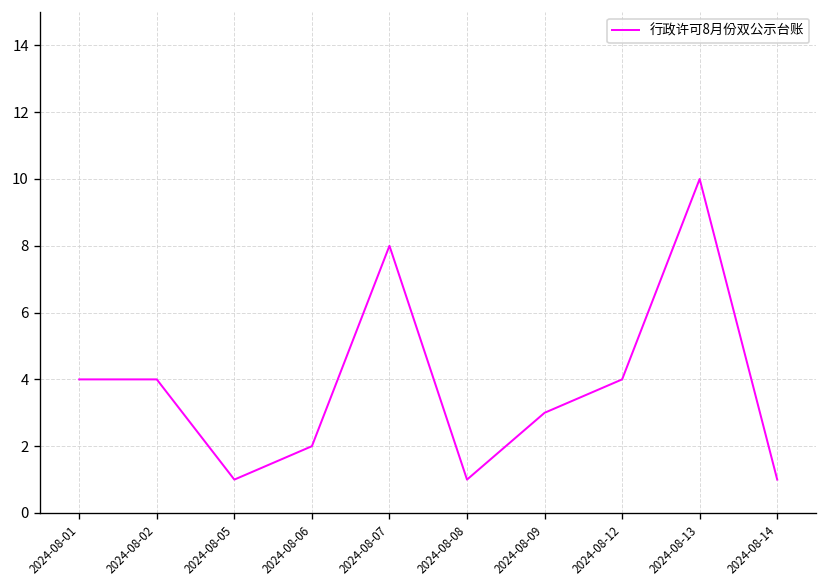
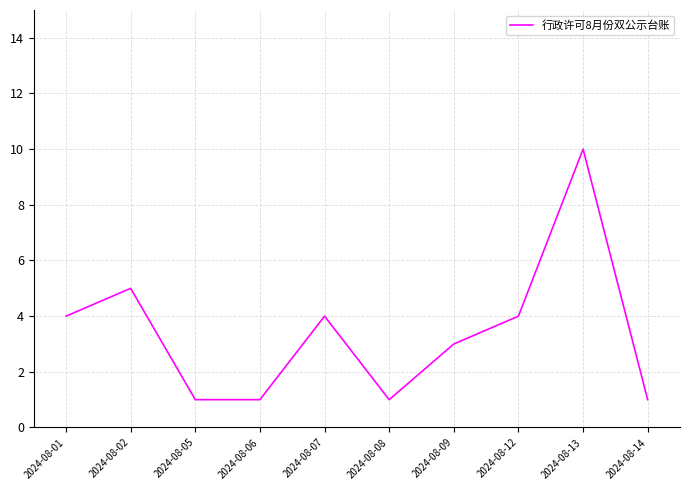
2024-08-02: 4 -> 5
2024-08-06: 2 -> 1
2024-08-07: 8 -> 4
